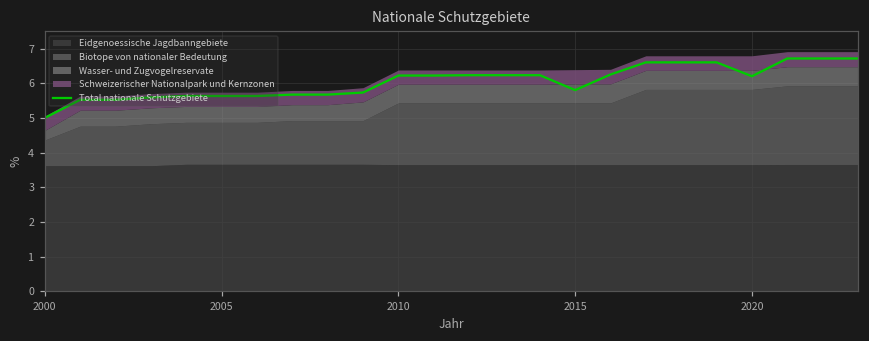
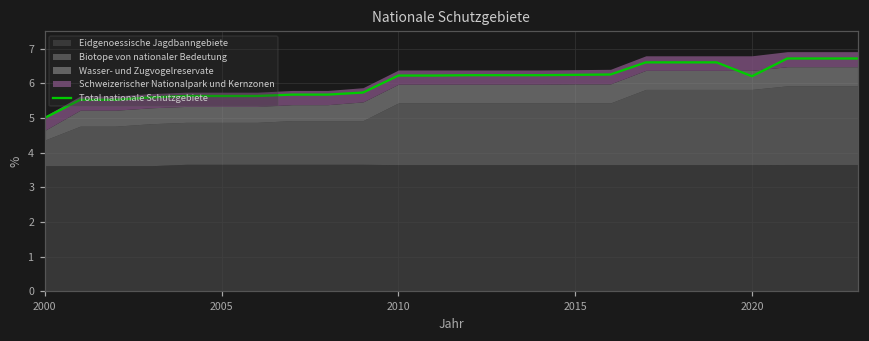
Total nationale Schutzgebiete, 2015: 5.8 -> 6.2
